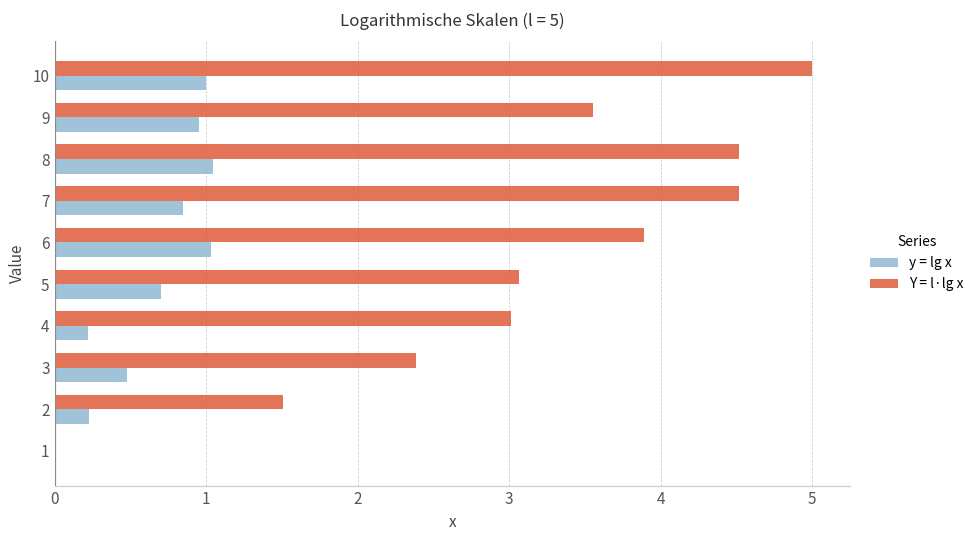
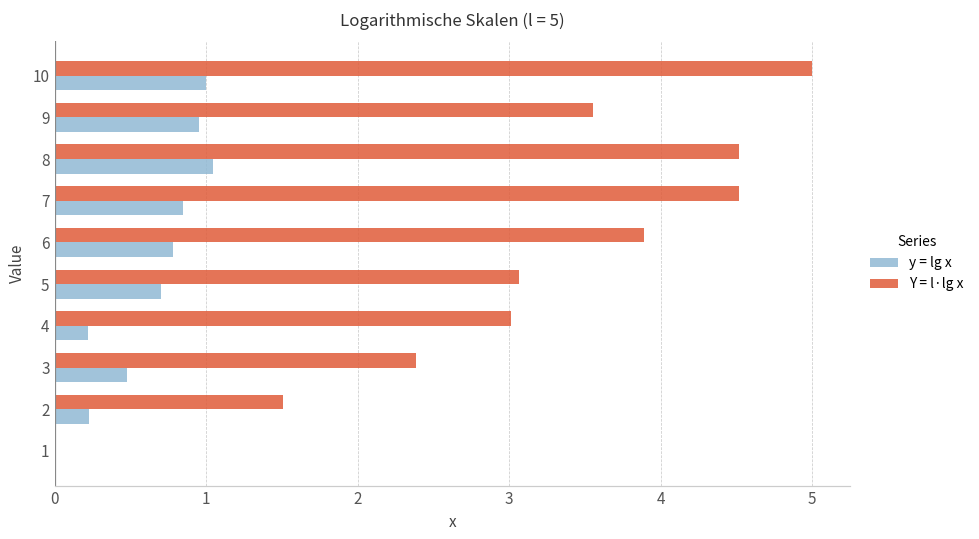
y = lg x, 6: 1.03 -> 0.78
